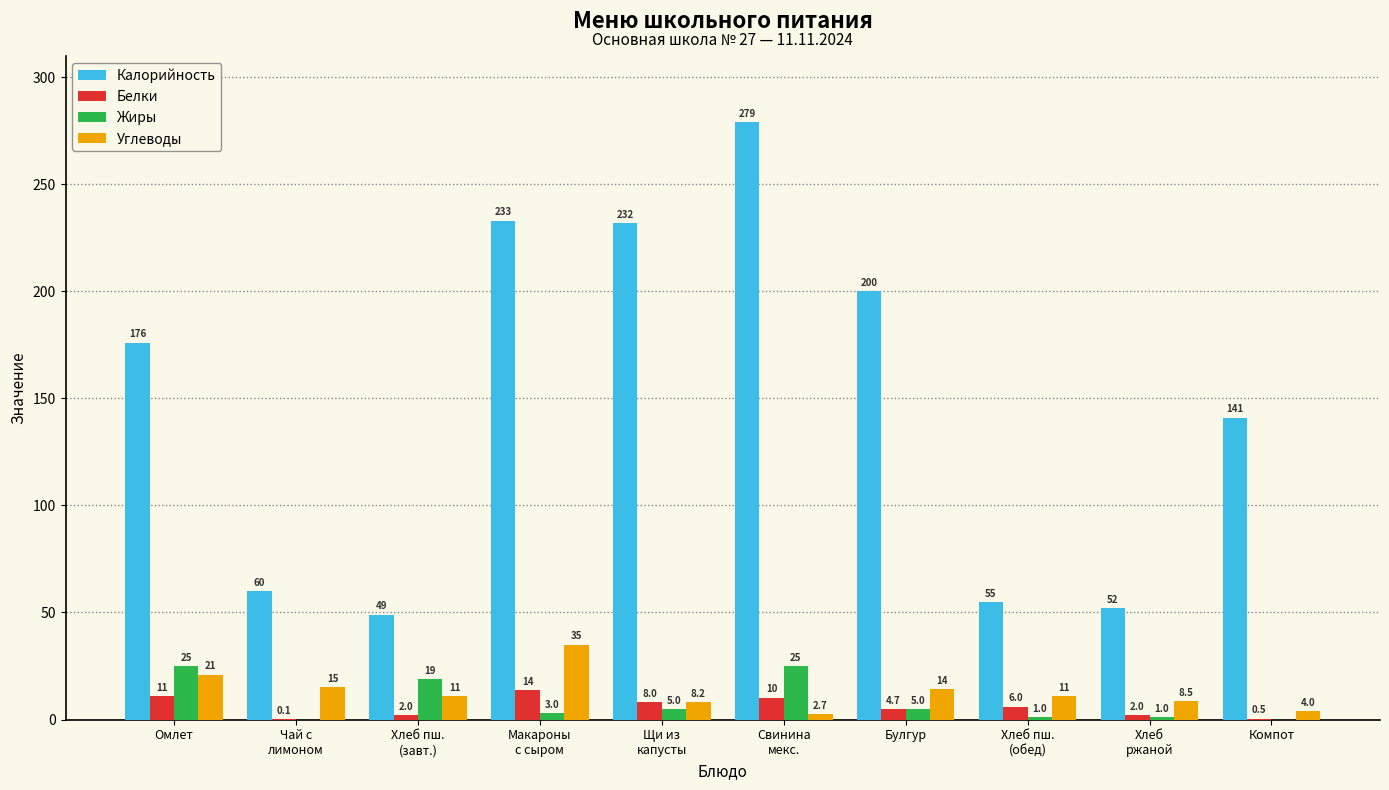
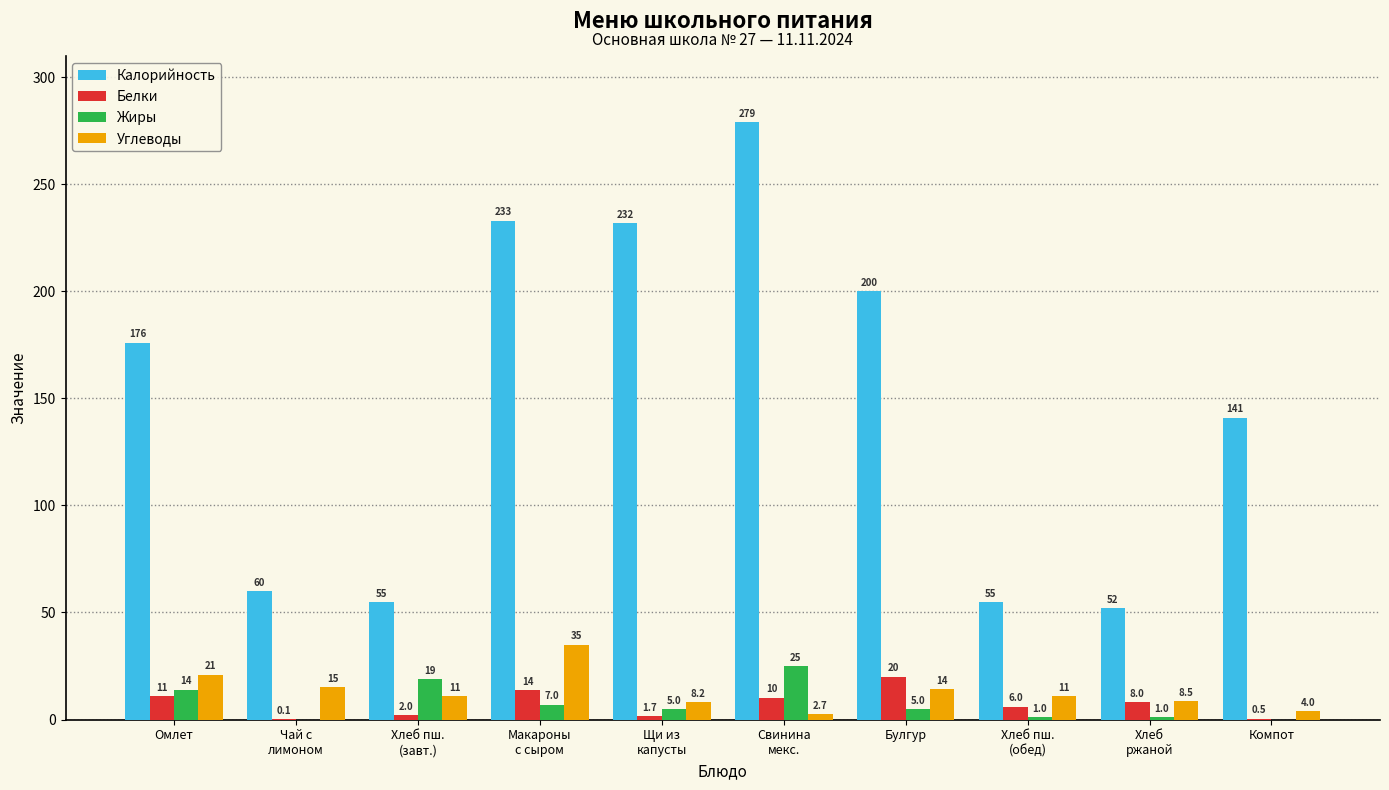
Жиры, Омлет: 25 -> 14
Калорийность, Хлеб пш. (завт.): 49 -> 55
Жиры, Макароны с сыром: 3.0 -> 7.0
Белки, Щи из капусты: 8.0 -> 1.7
Белки, Булгур: 4.7 -> 20
Белки, Хлеб ржаной: 2.0 -> 8.0
